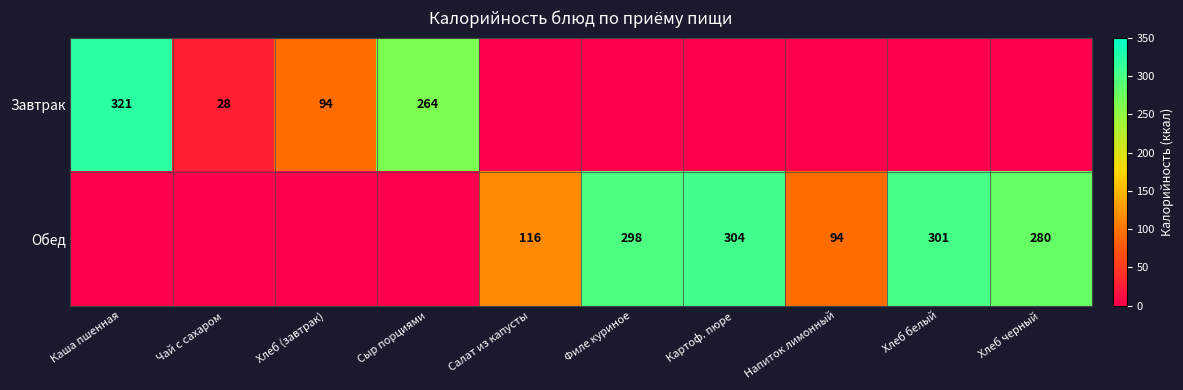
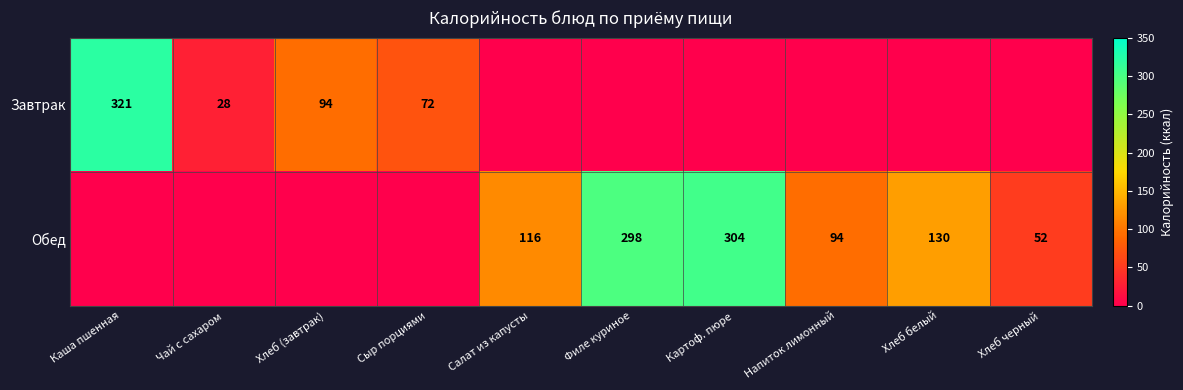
Завтрак, Сыр порциями: 264 -> 72
Обед, Хлеб белый: 301 -> 130
Обед, Хлеб черный: 280 -> 52
